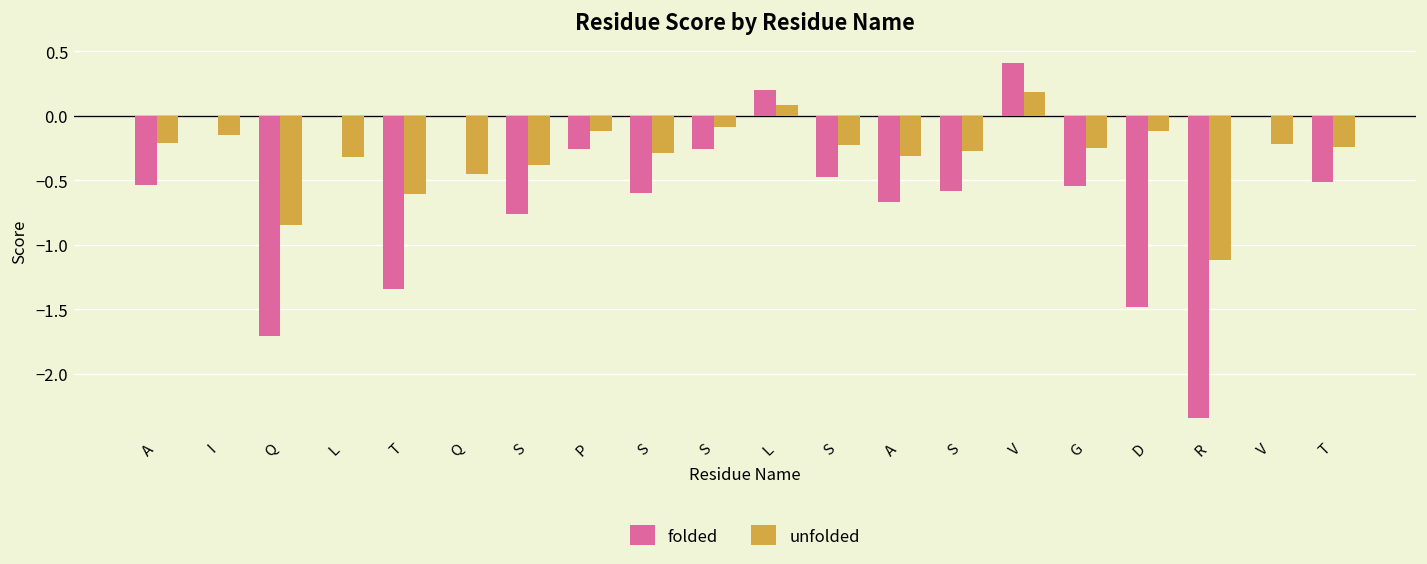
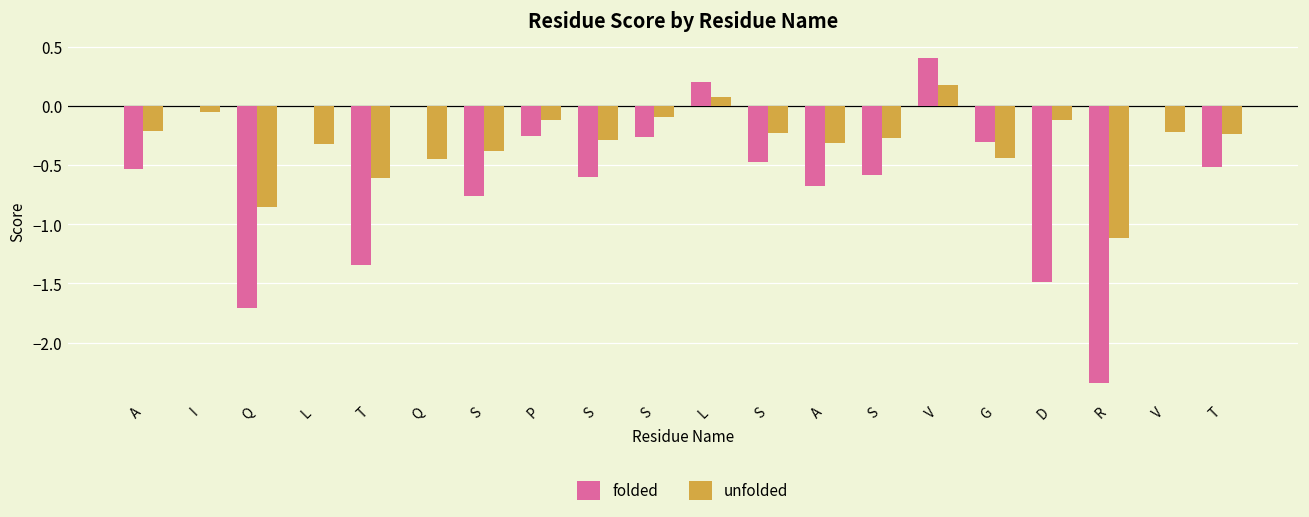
unfolded, I: -0.15 -> -0.05
folded, G: -0.54 -> -0.30
unfolded, G: -0.25 -> -0.44
